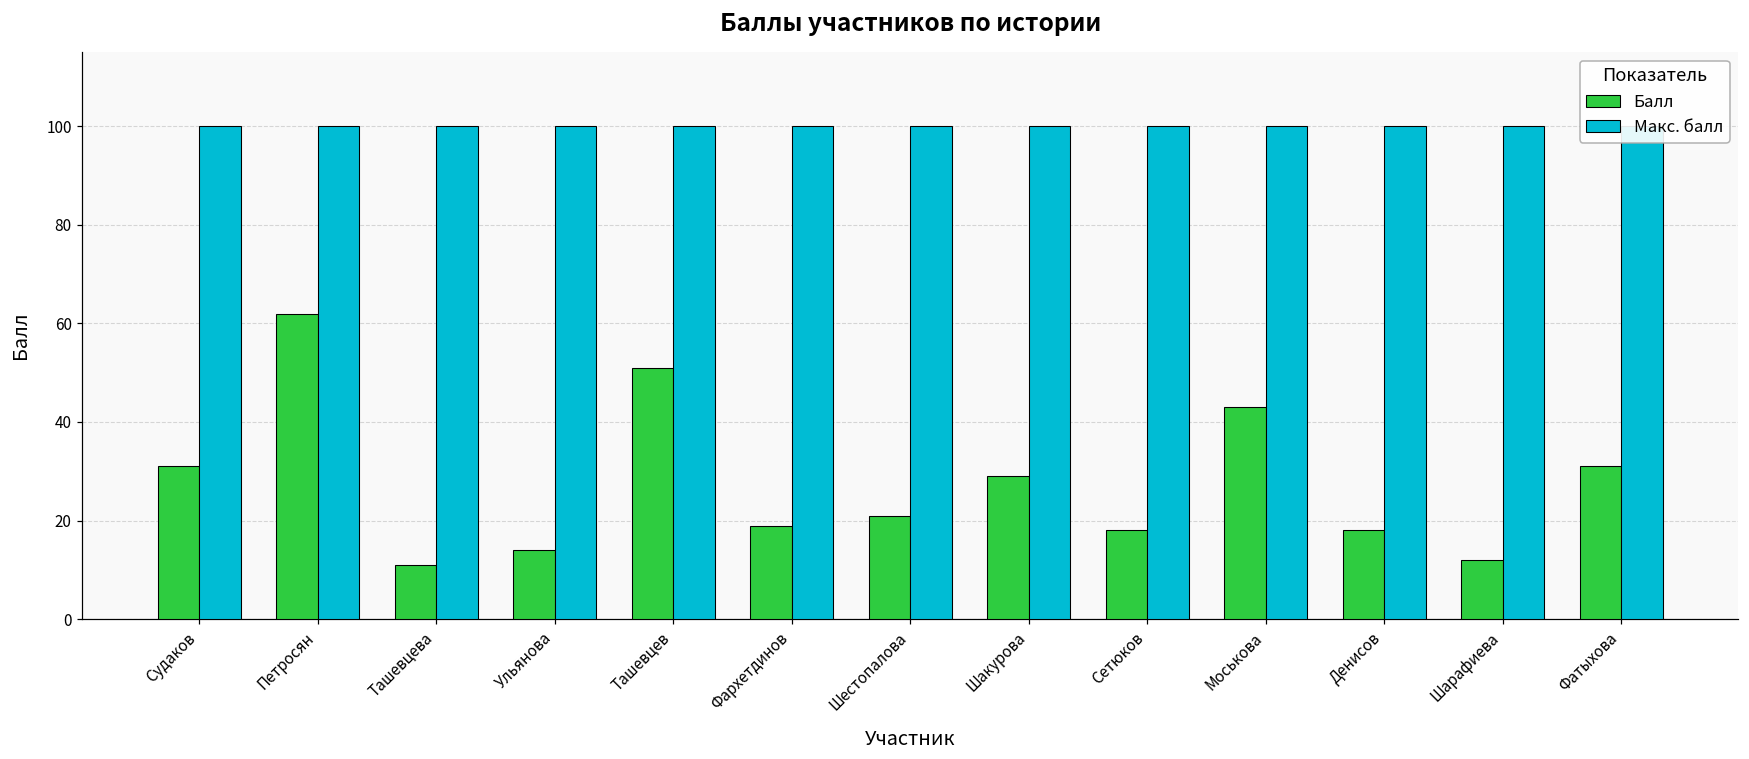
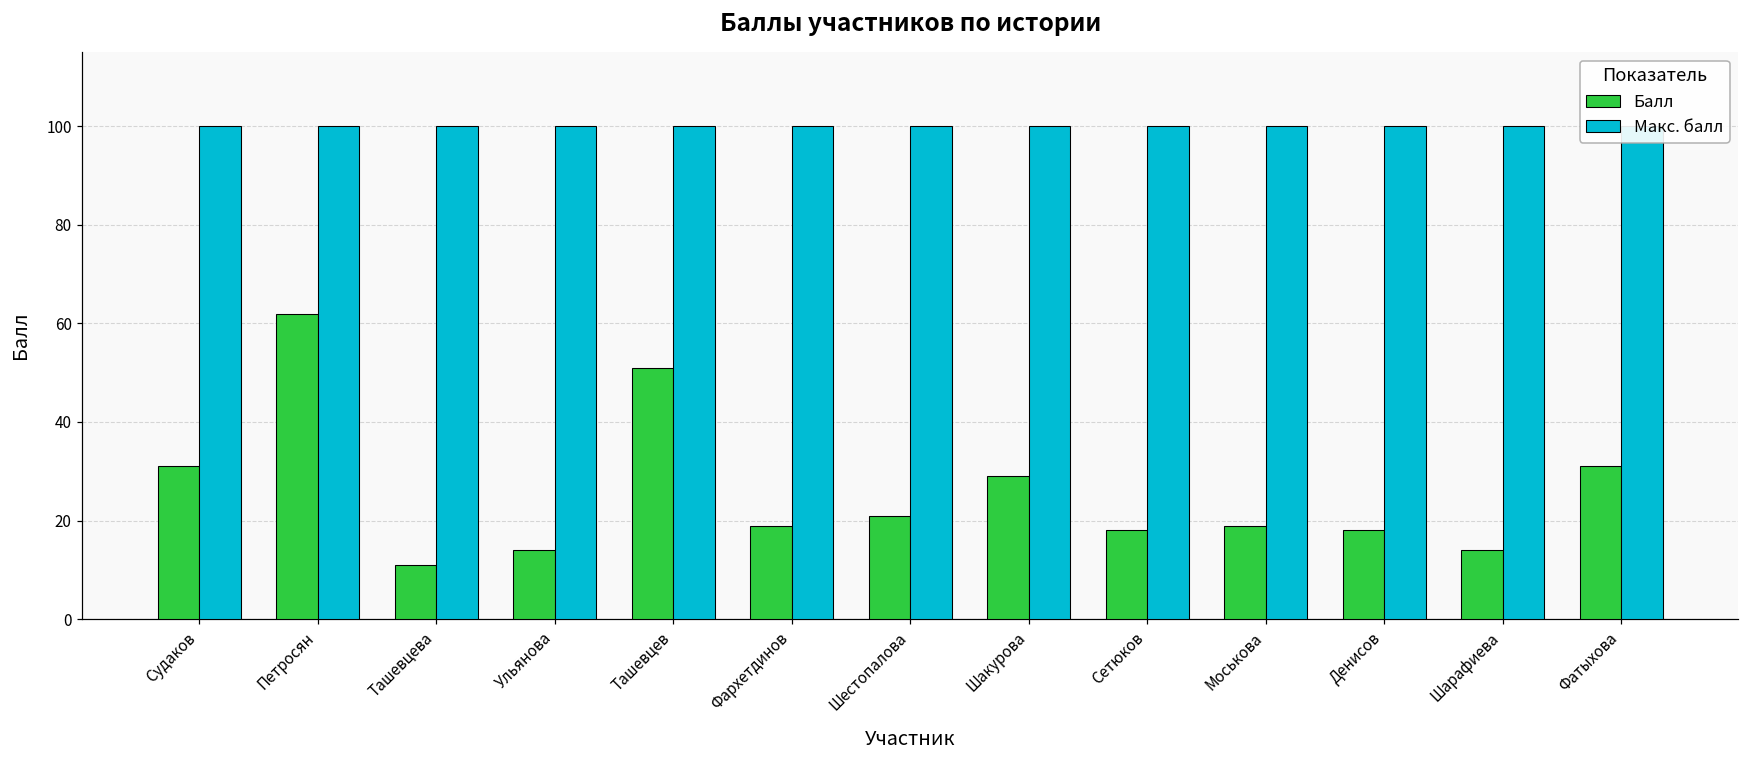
Балл, Моськова: 43 -> 19
Балл, Шарафиева: 12 -> 14
